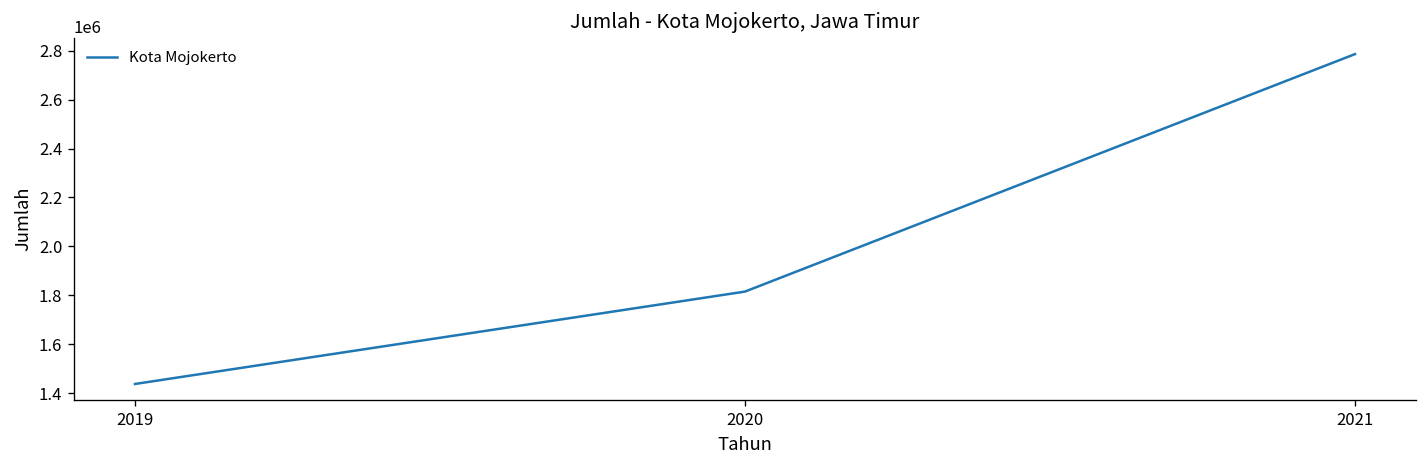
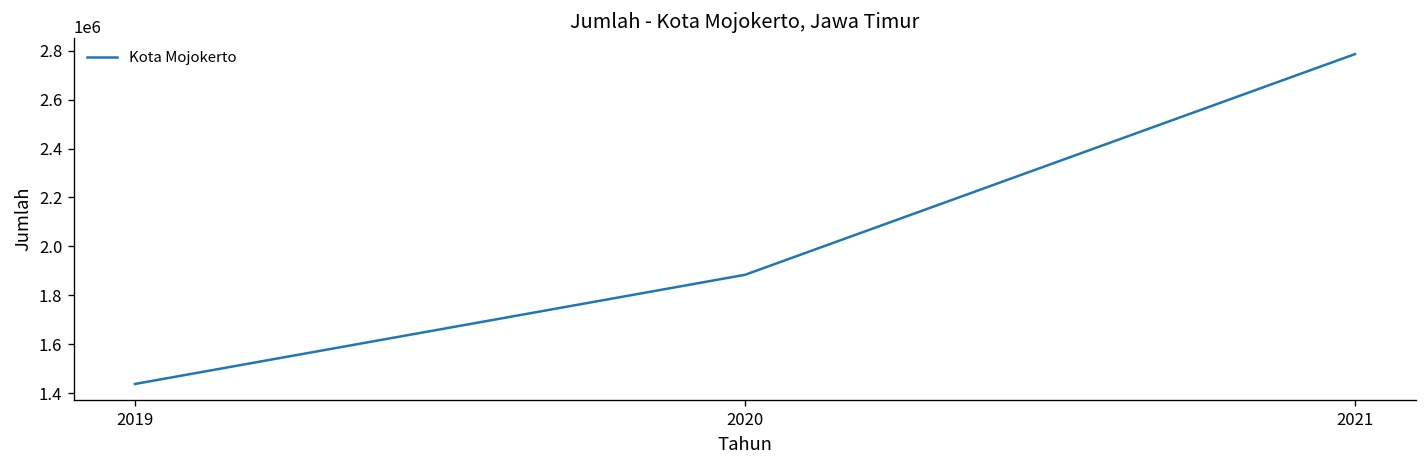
2020: 1820000 -> 1880000
